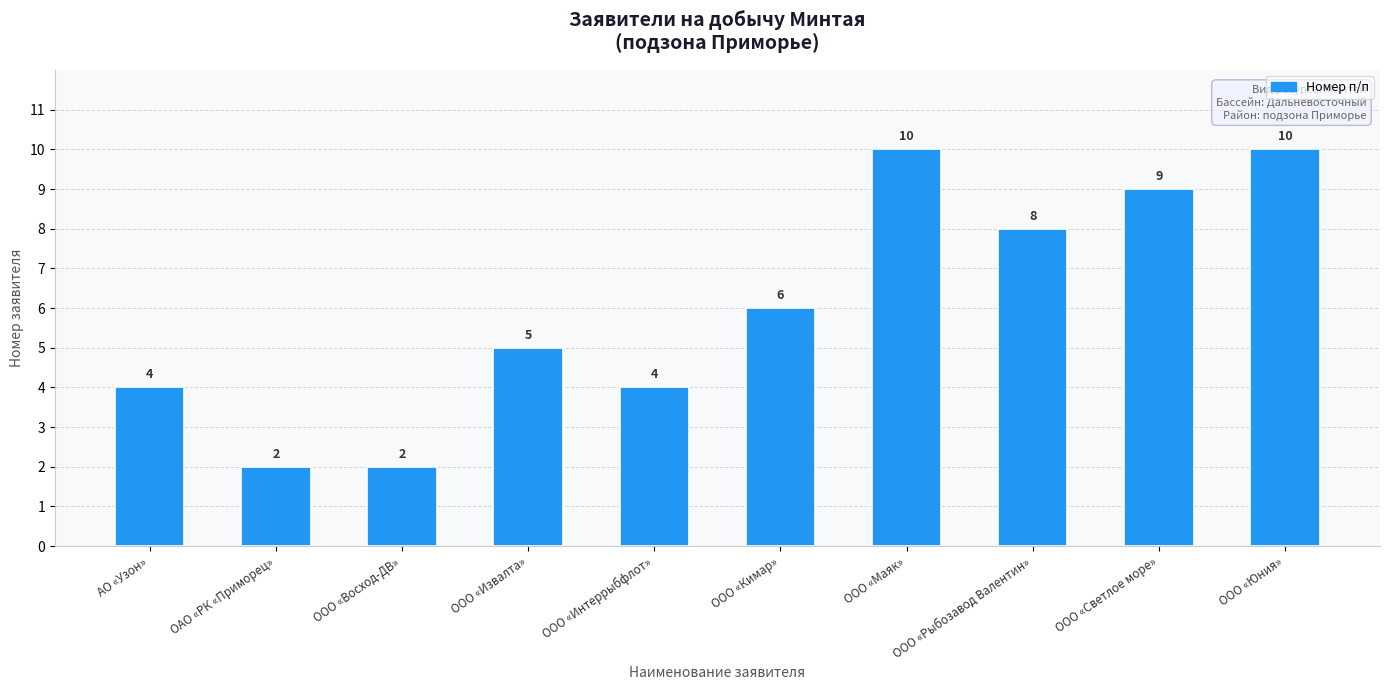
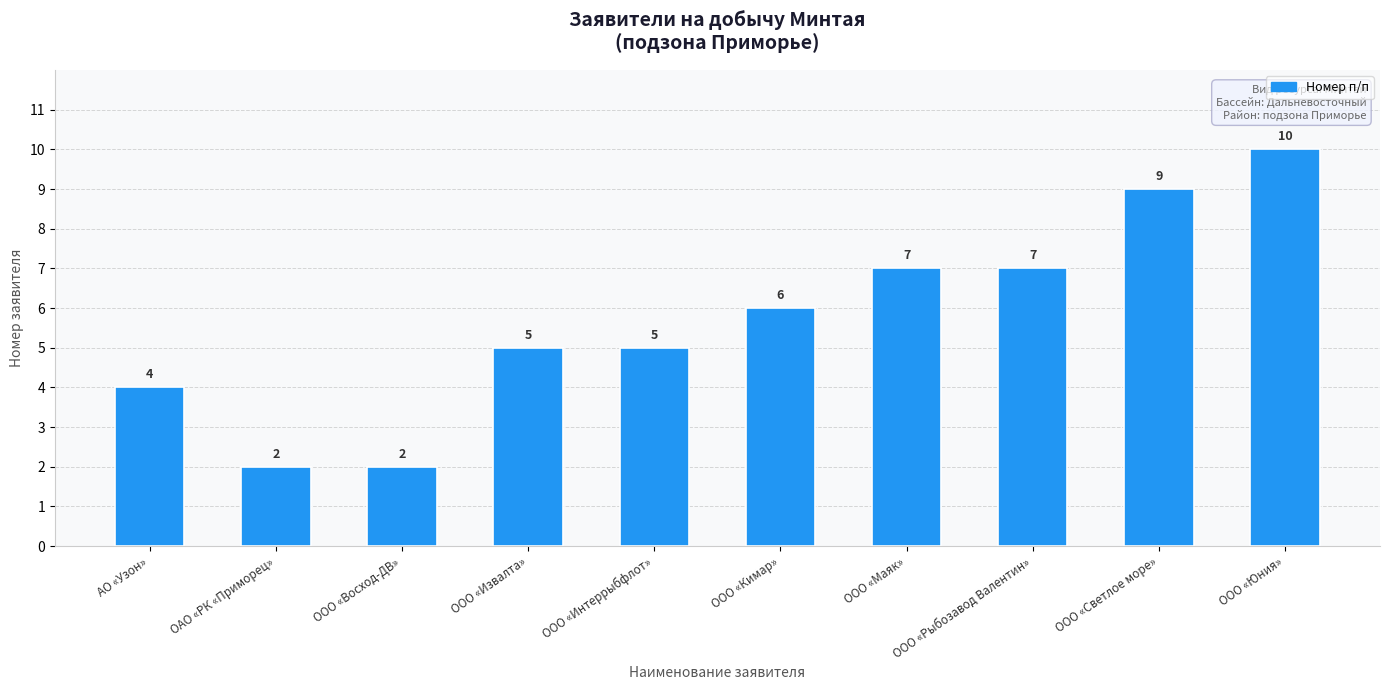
ООО «Интеррыбфлот»: 4 -> 5
ООО «Маяк»: 10 -> 7
ООО «Рыбозавод Валентин»: 8 -> 7
